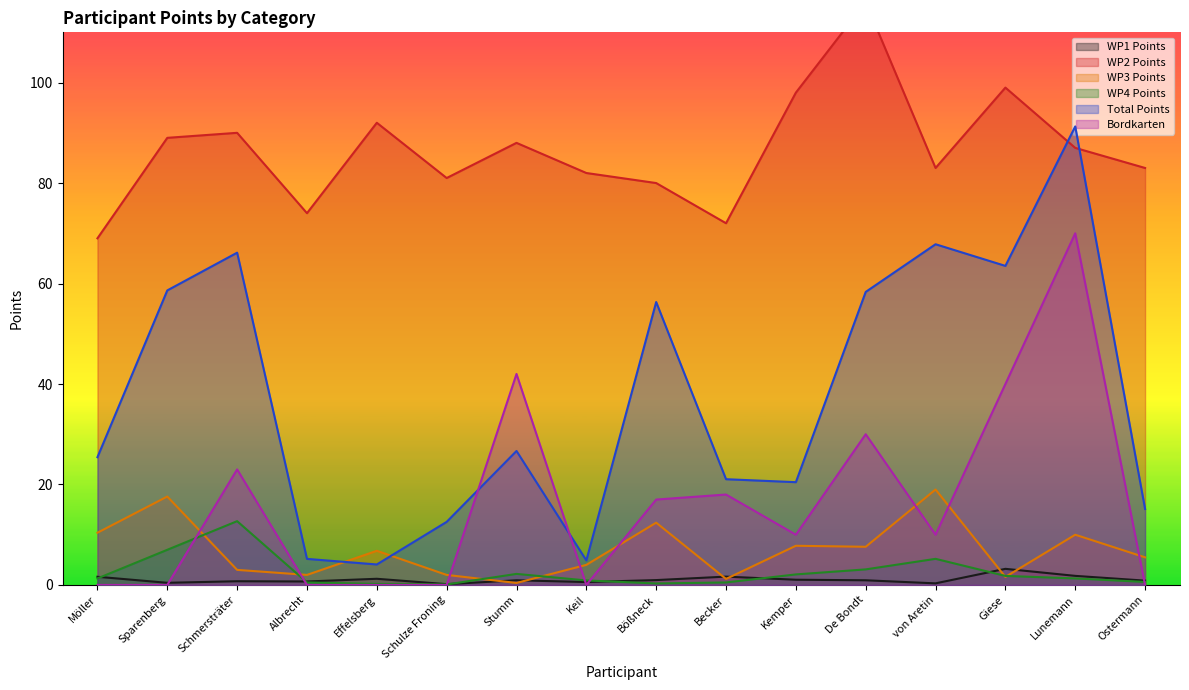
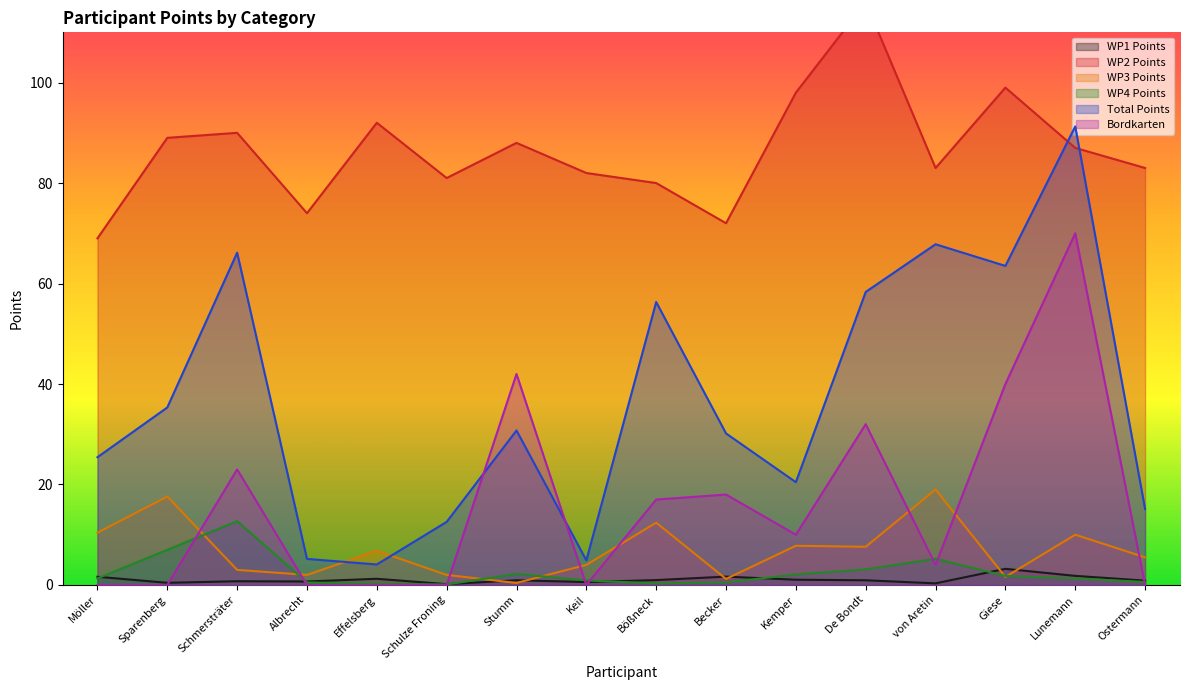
Total Points, Sparenberg: 59 -> 35
Total Points, Stumm: 27 -> 31
Total Points, Becker: 21 -> 30
Bordkarten, De Bondt: 30 -> 32
Bordkarten, von Aretin: 10 -> 4
